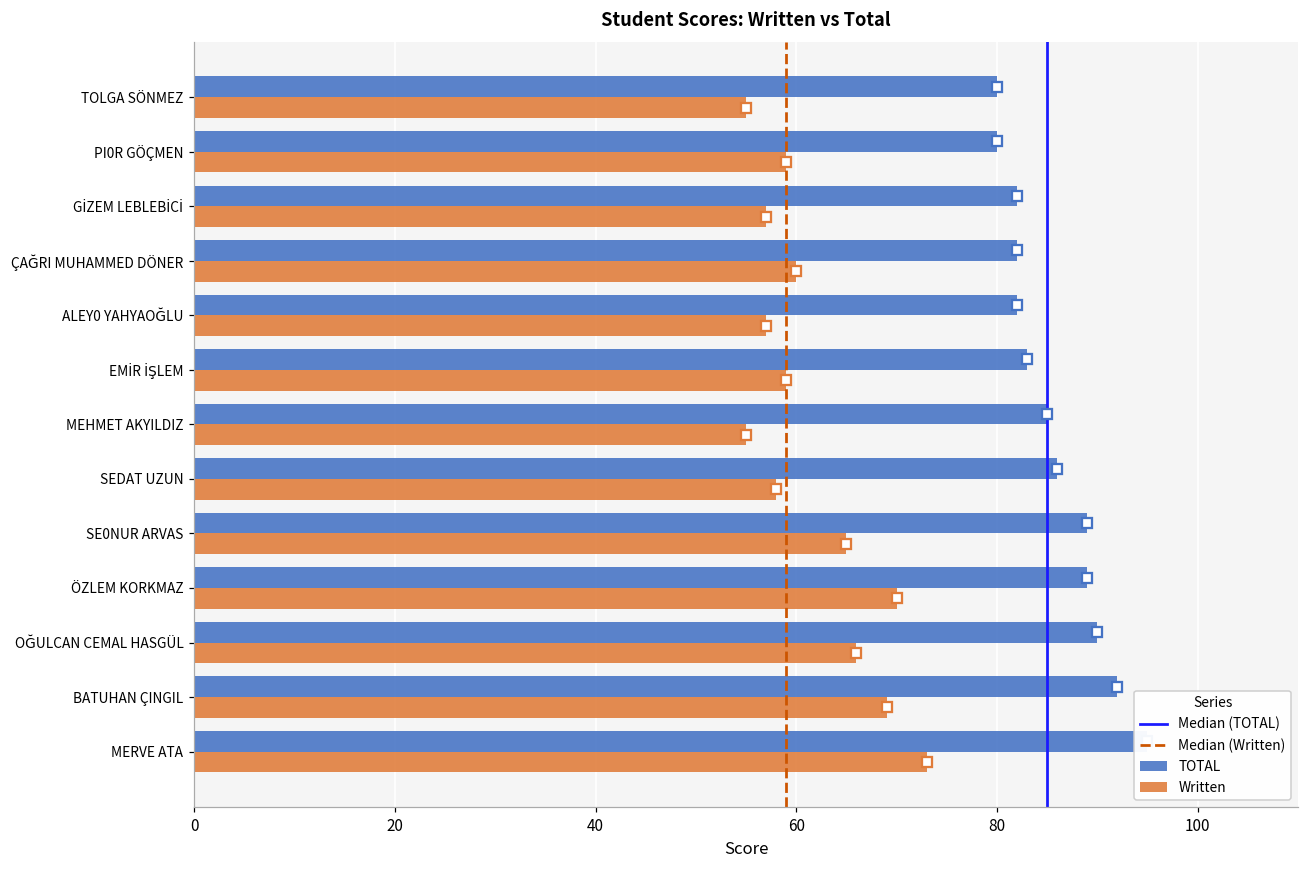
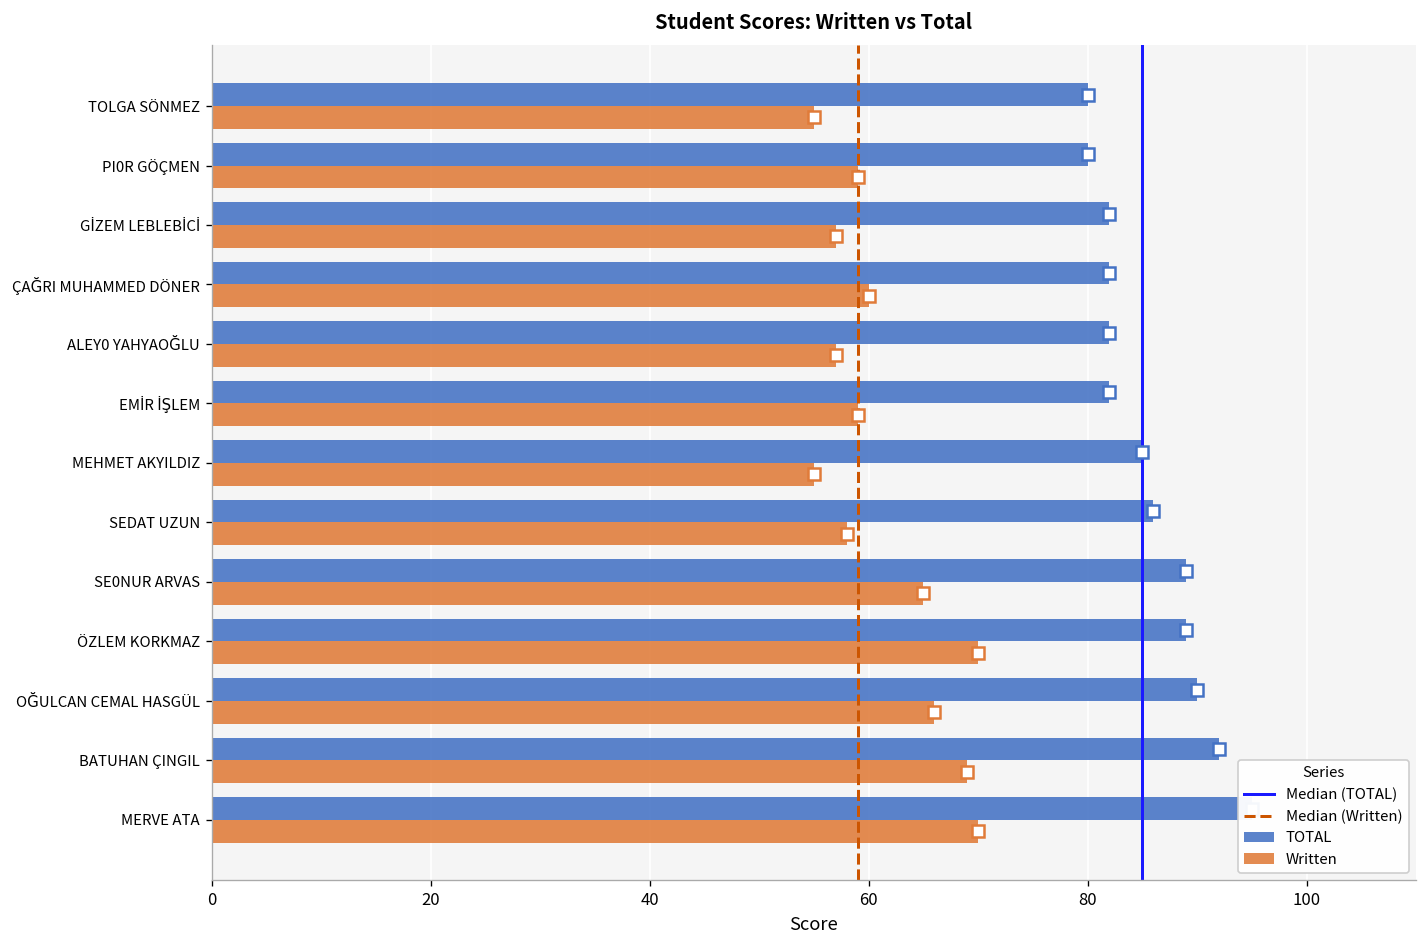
TOTAL, EMİR İŞLEM: 83 -> 82
Written, MERVE ATA: 73 -> 70
